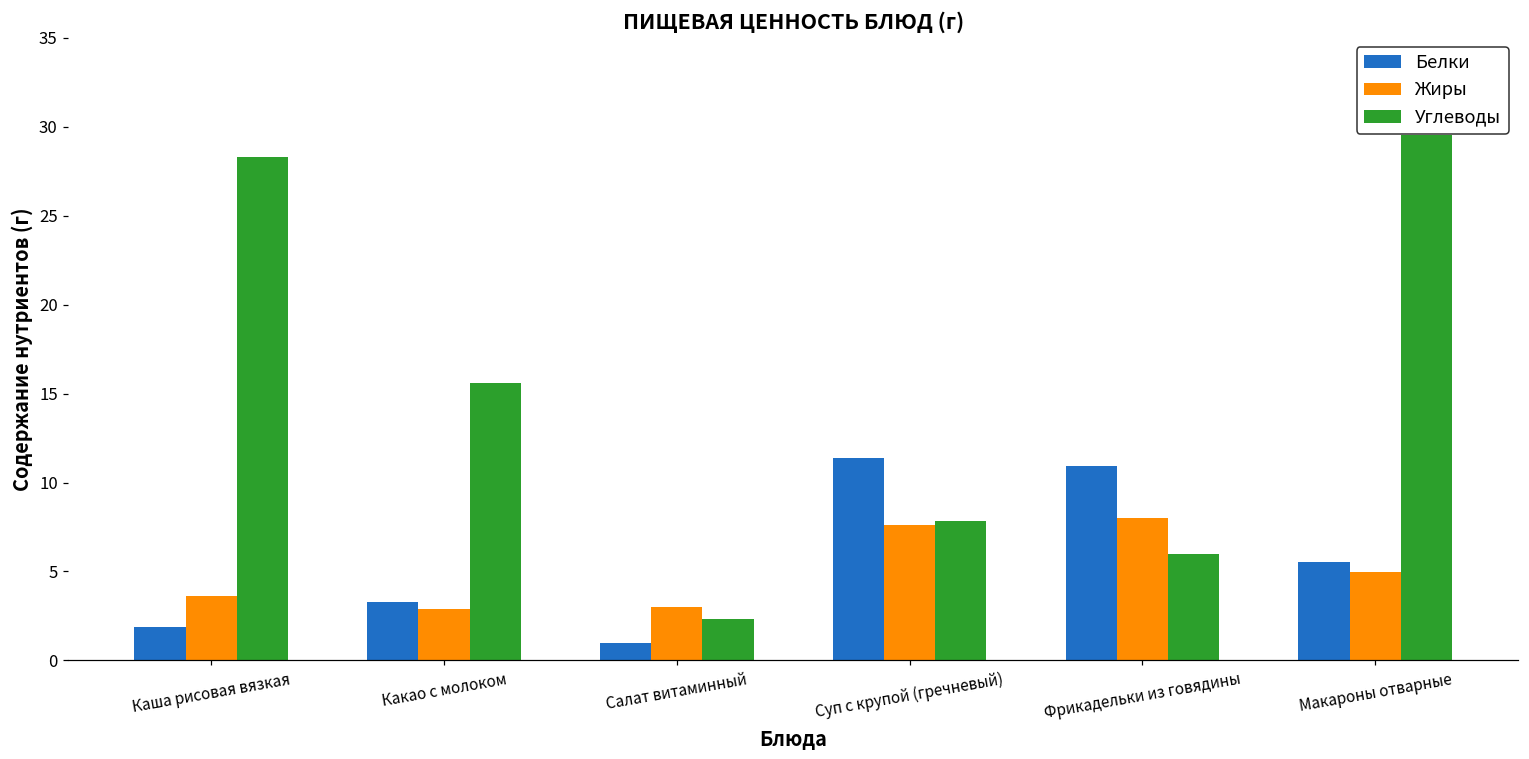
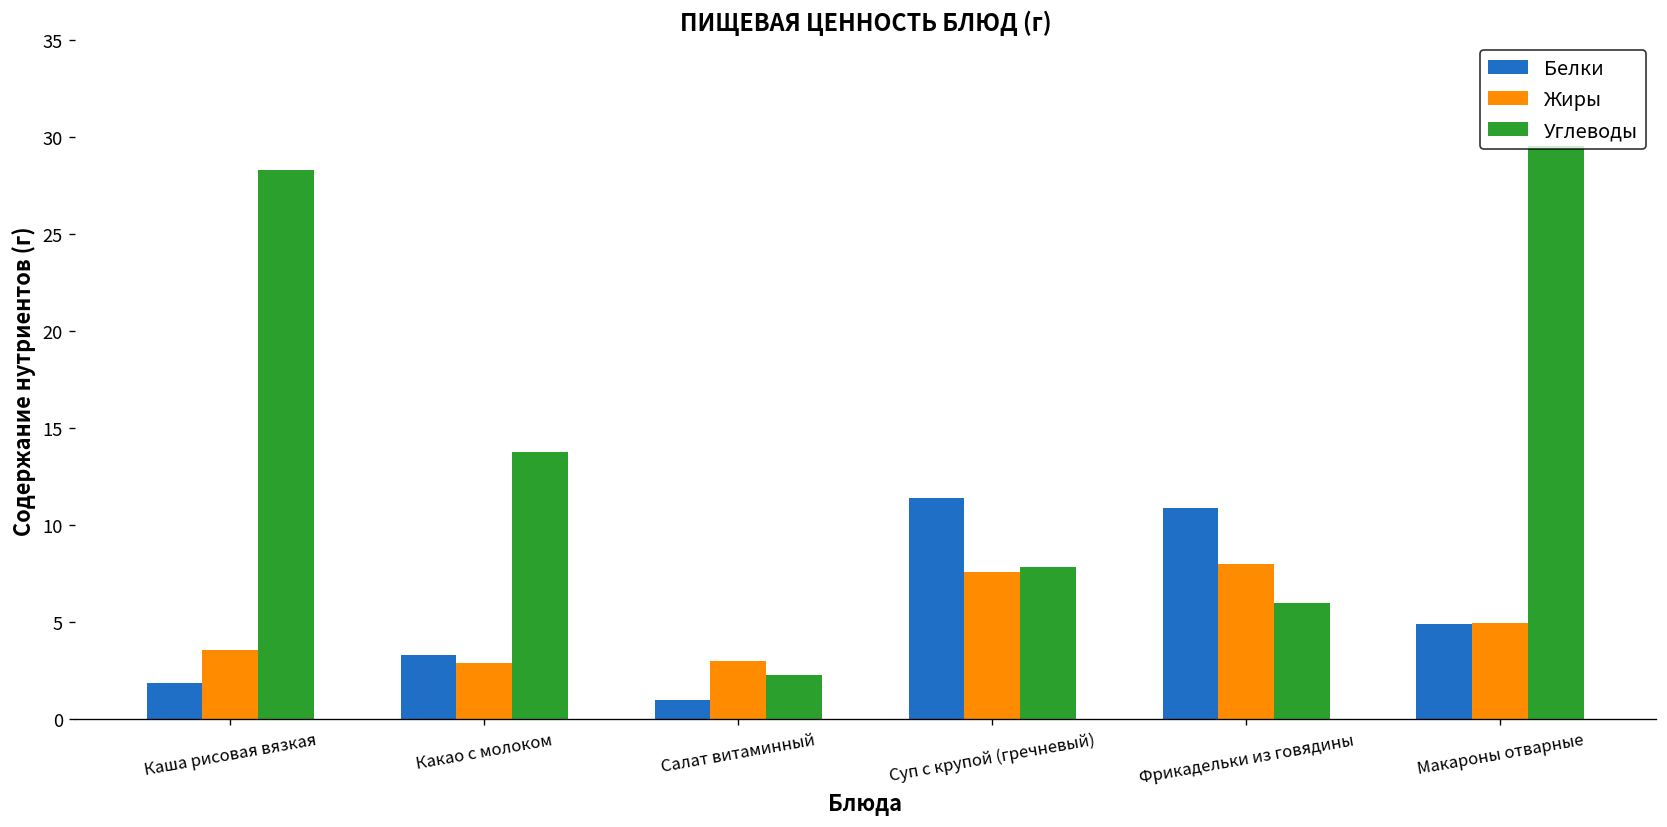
Углеводы, Какао с молоком: 15.6 -> 13.8
Белки, Макароны отварные: 5.6 -> 4.9
